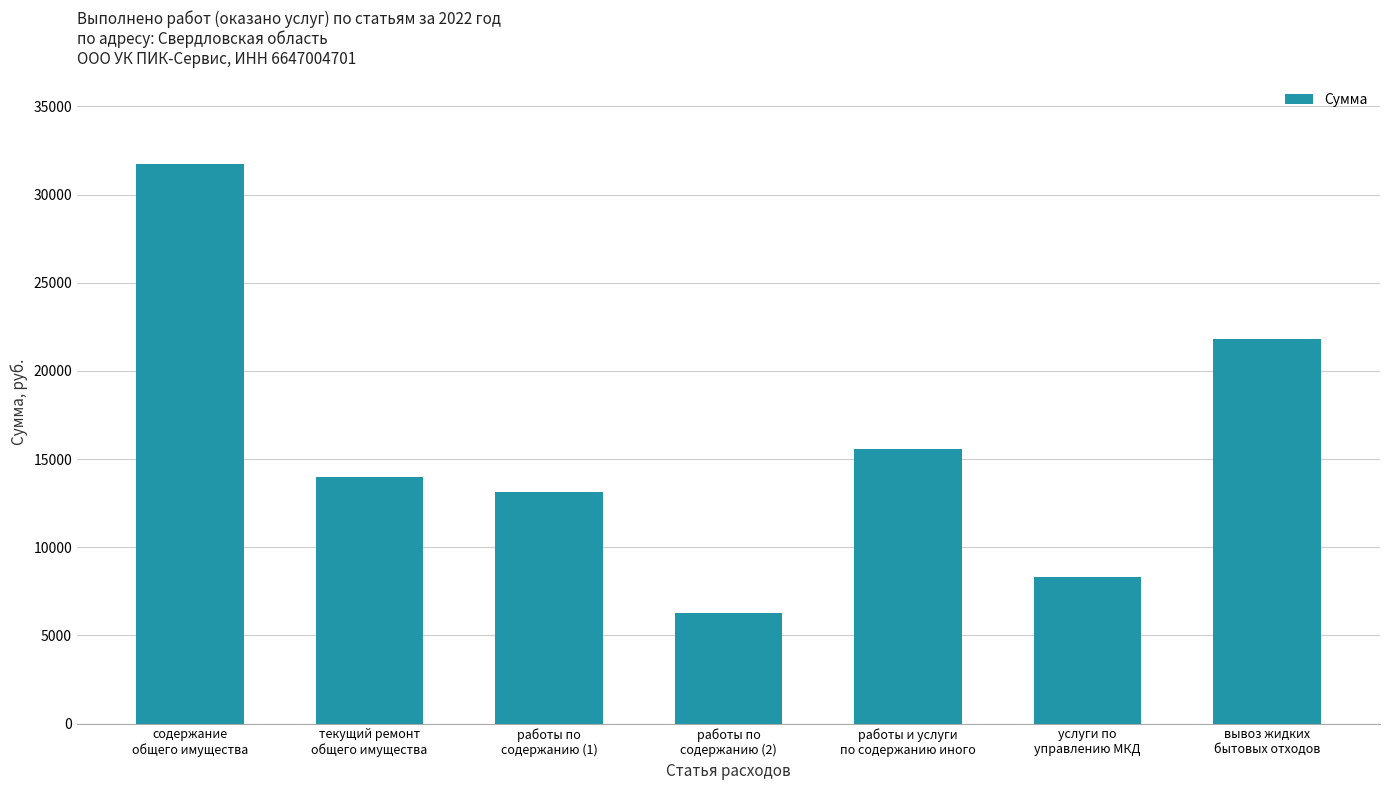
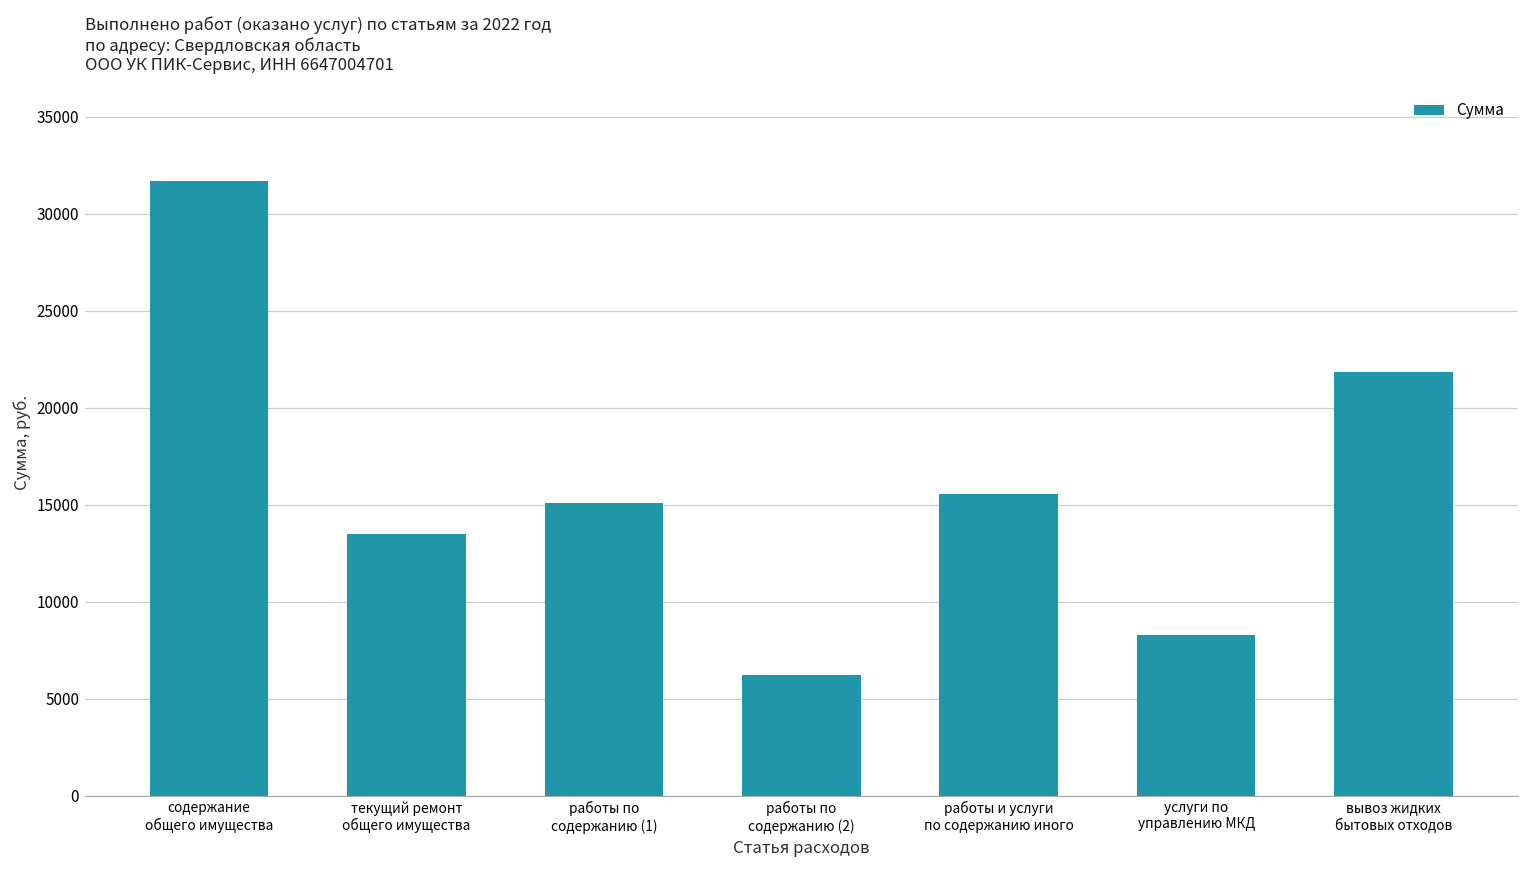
текущий ремонт общего имущества: 14000 -> 13500
работы по содержанию (1): 13100 -> 15100
